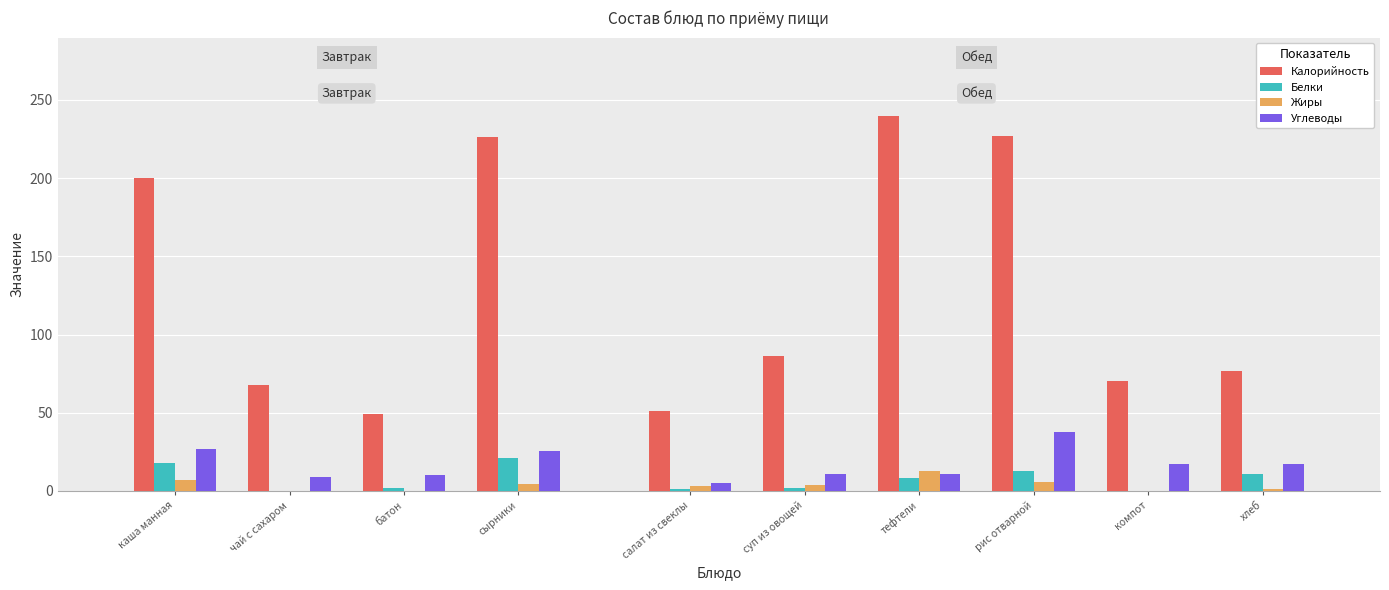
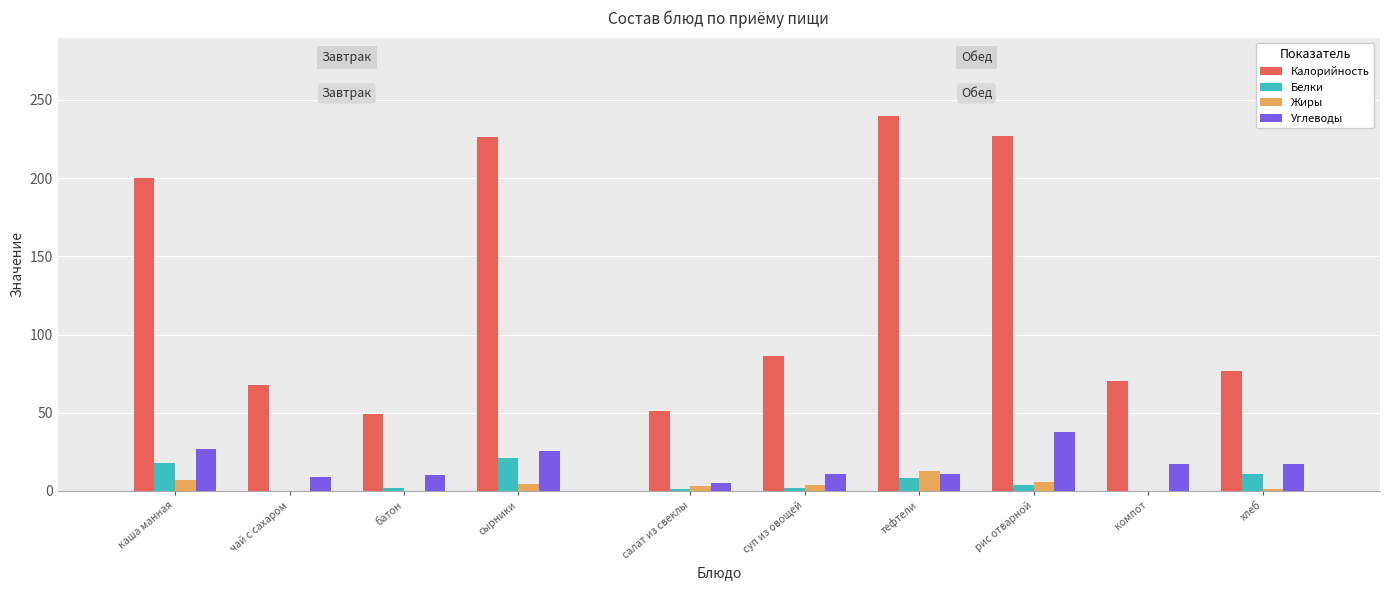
Белки, рис отварной: 13 -> 4
